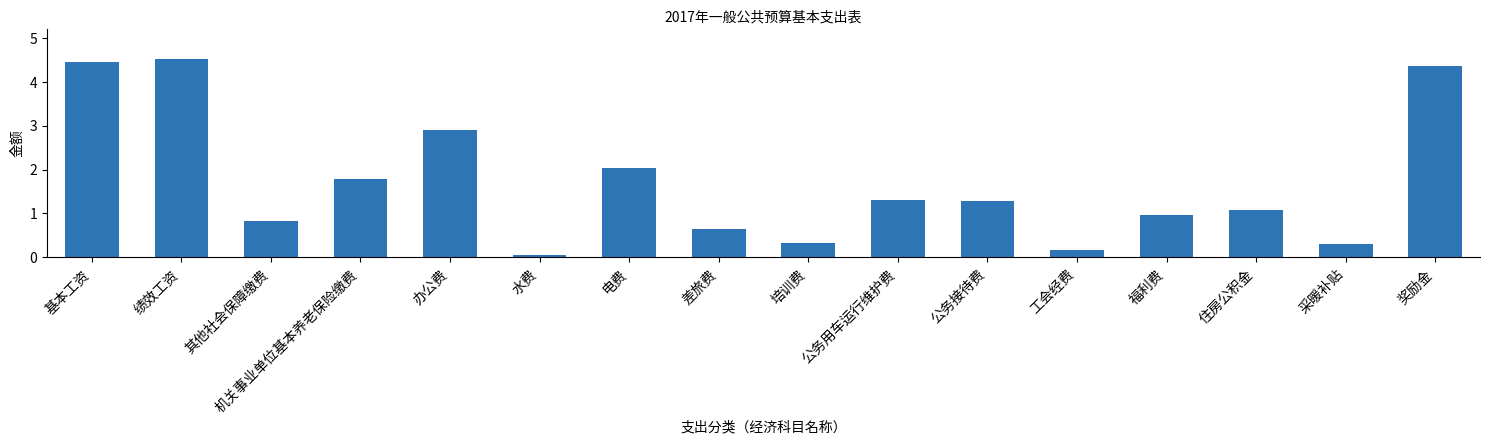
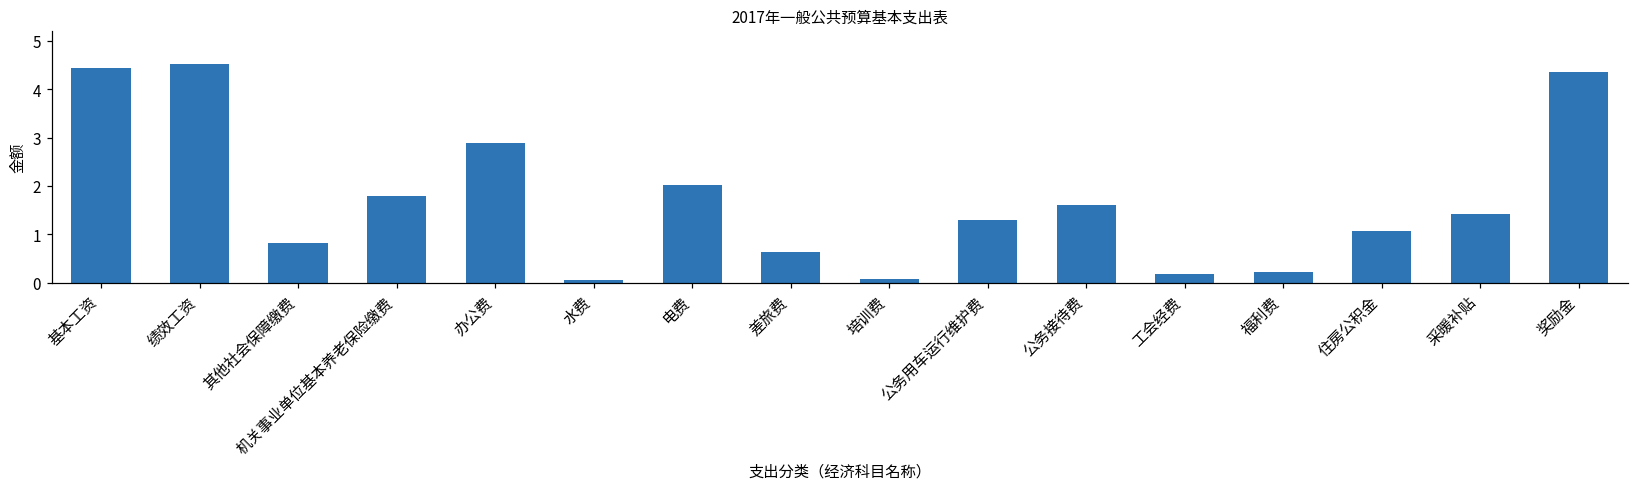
培训费: 0.3 -> 0.1
公务接待费: 1.3 -> 1.6
福利费: 1.0 -> 0.2
采暖补贴: 0.3 -> 1.4
